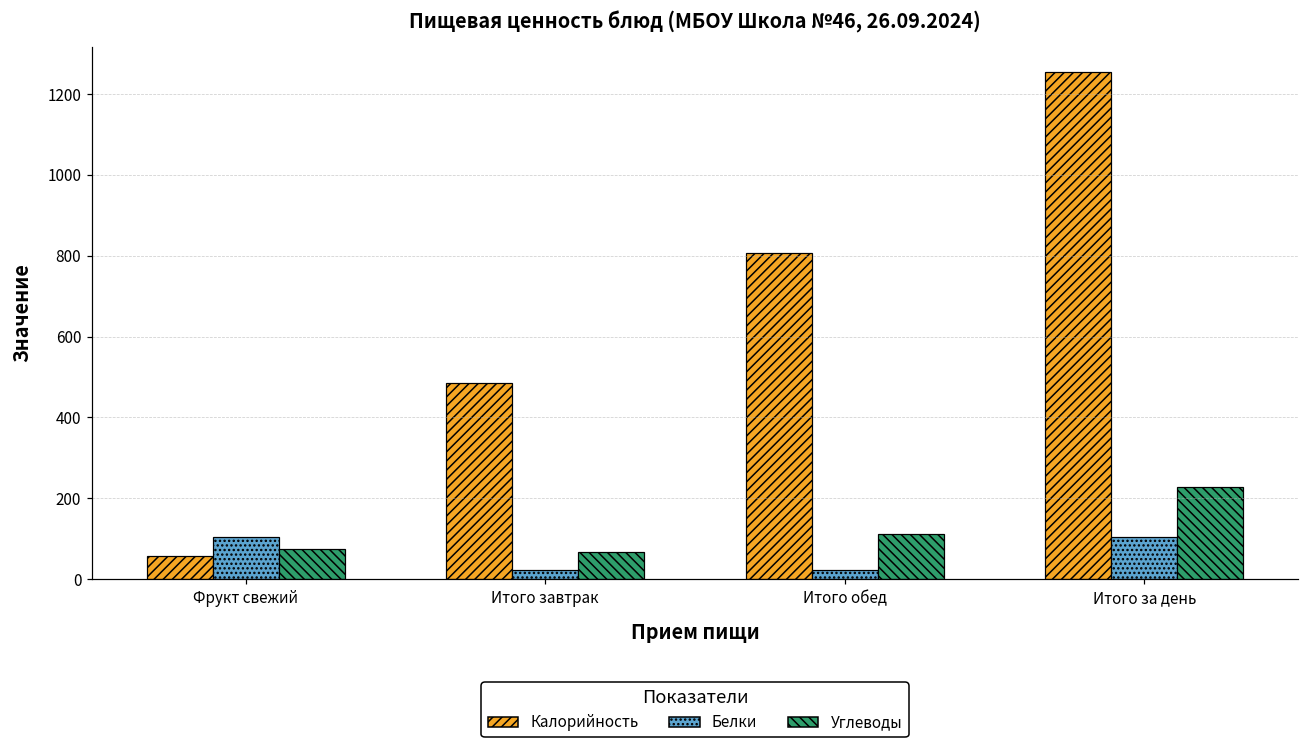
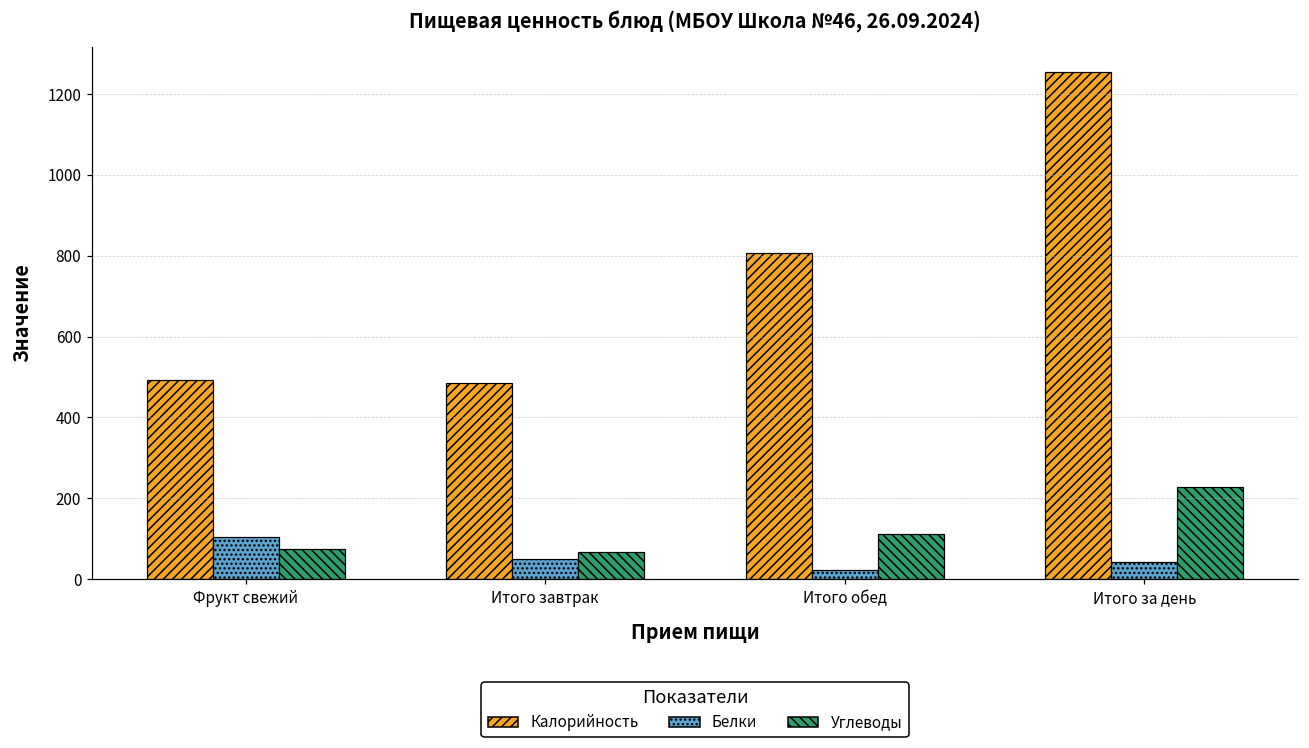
Калорийность, Фрукт свежий: 60 -> 490
Белки, Итого завтрак: 20 -> 50
Белки, Итого за день: 100 -> 40
